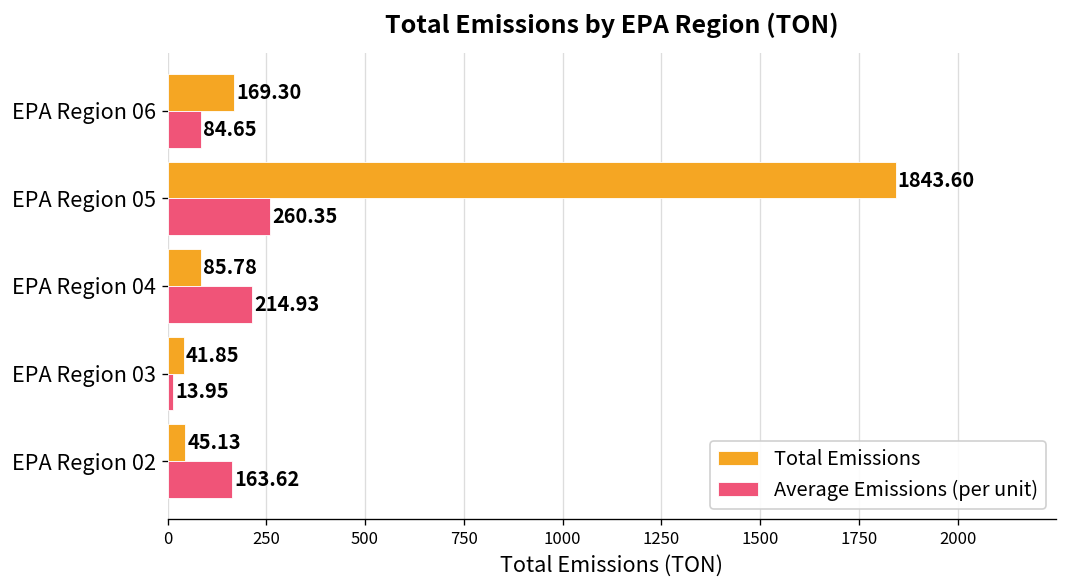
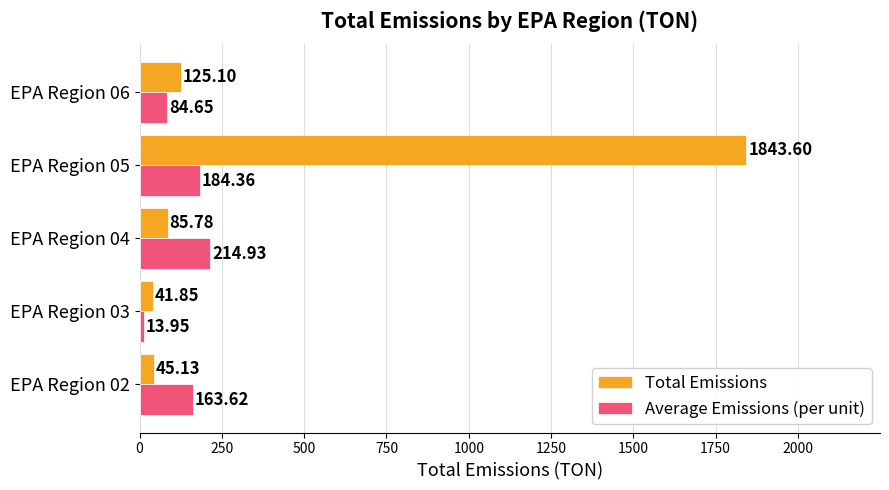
Total Emissions, EPA Region 06: 169.30 -> 125.10
Average Emissions (per unit), EPA Region 05: 260.35 -> 184.36
